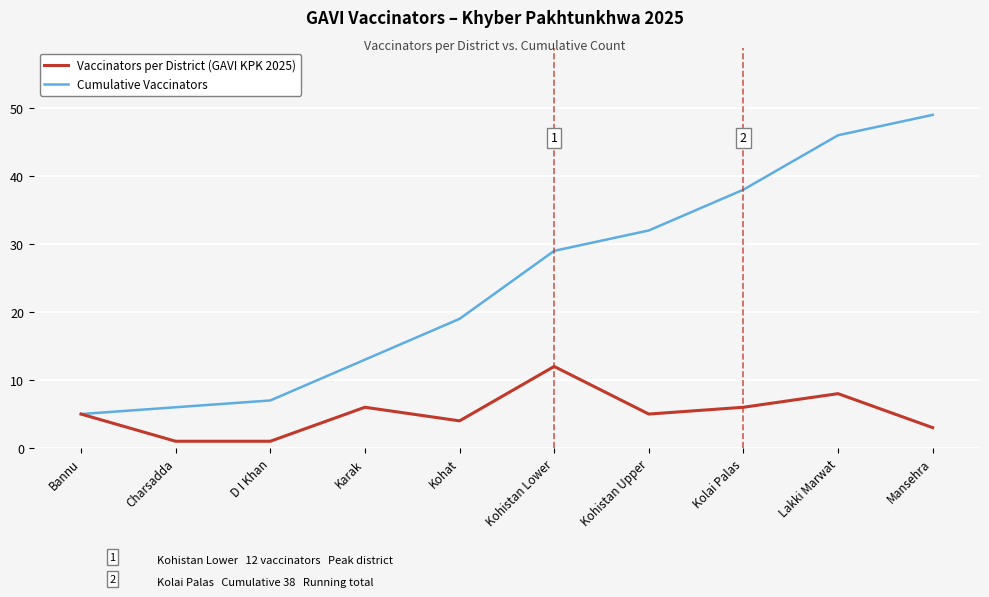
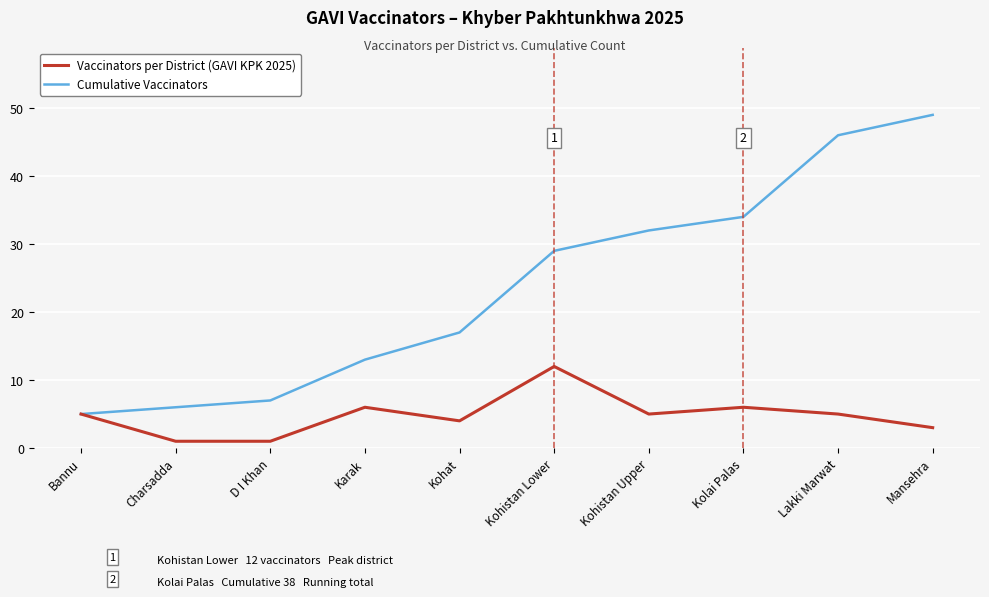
Cumulative Vaccinators, Kohat: 19 -> 17
Cumulative Vaccinators, Kolai Palas: 38 -> 34
Vaccinators per District (GAVI KPK 2025), Lakki Marwat: 8 -> 5
